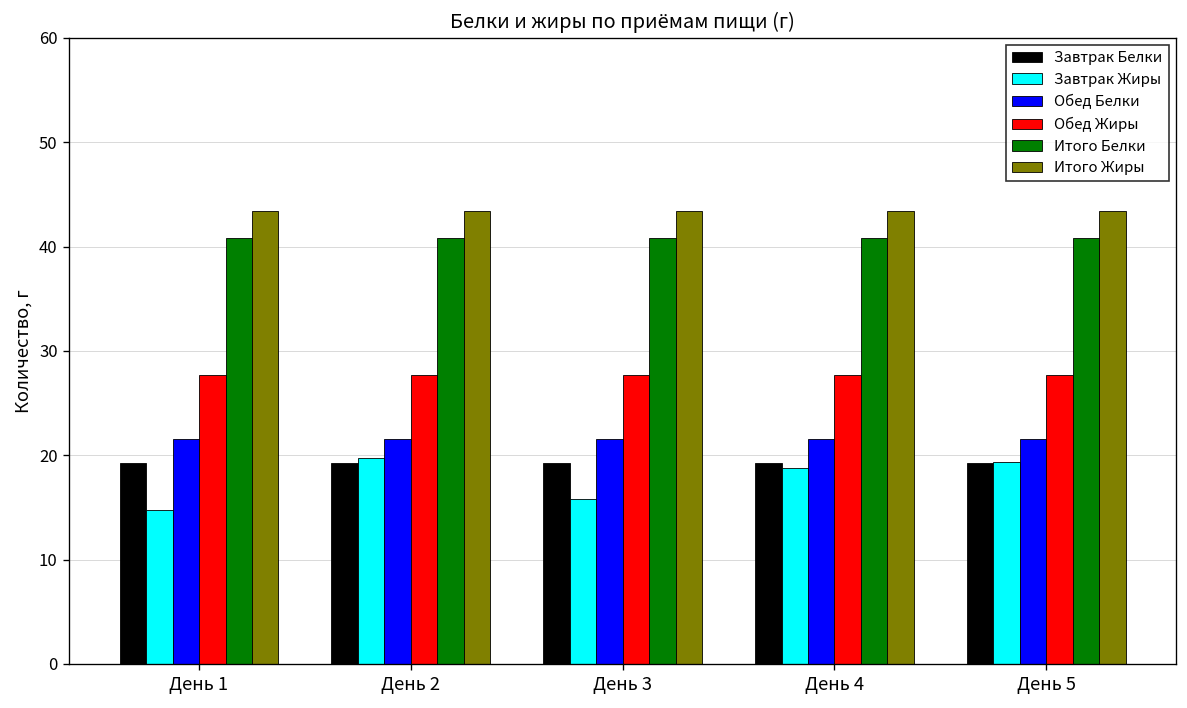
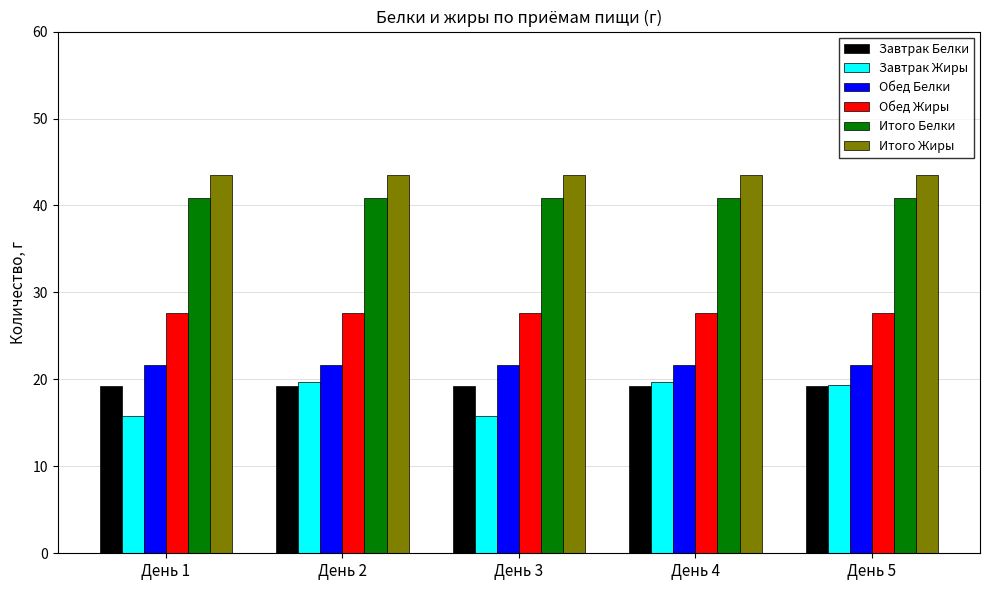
Завтрак Жиры, День 1: 15 -> 16
Завтрак Жиры, День 4: 19 -> 20
